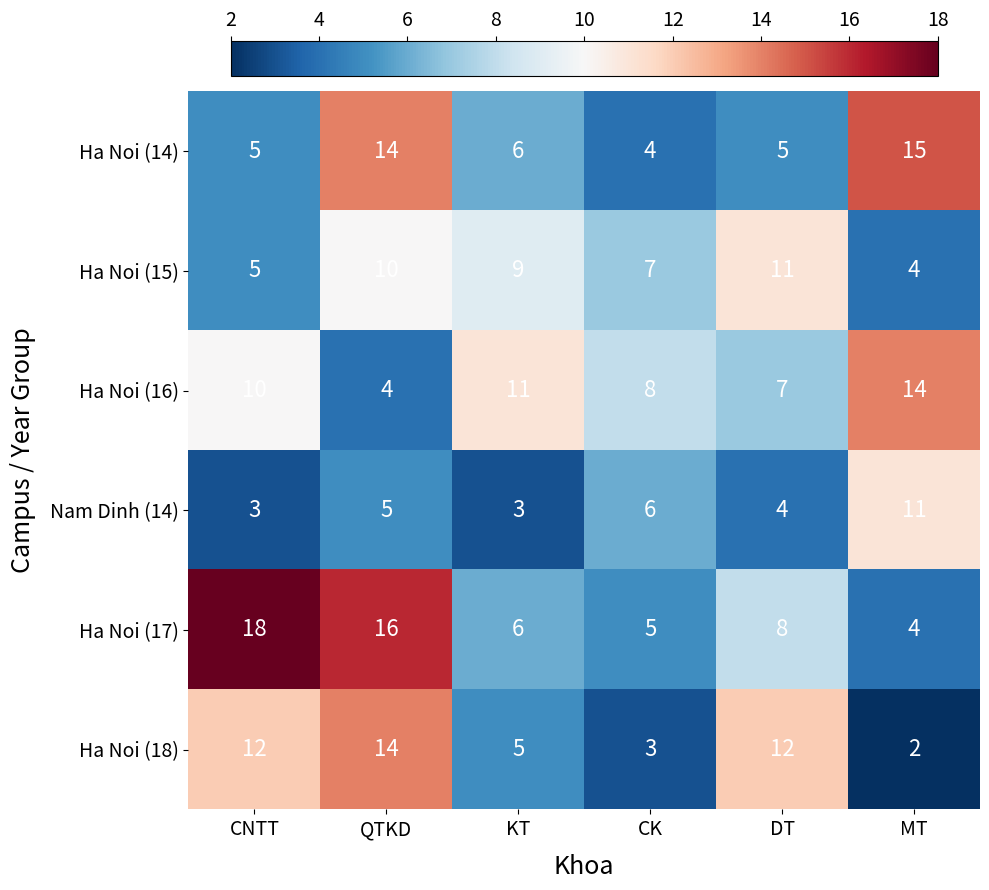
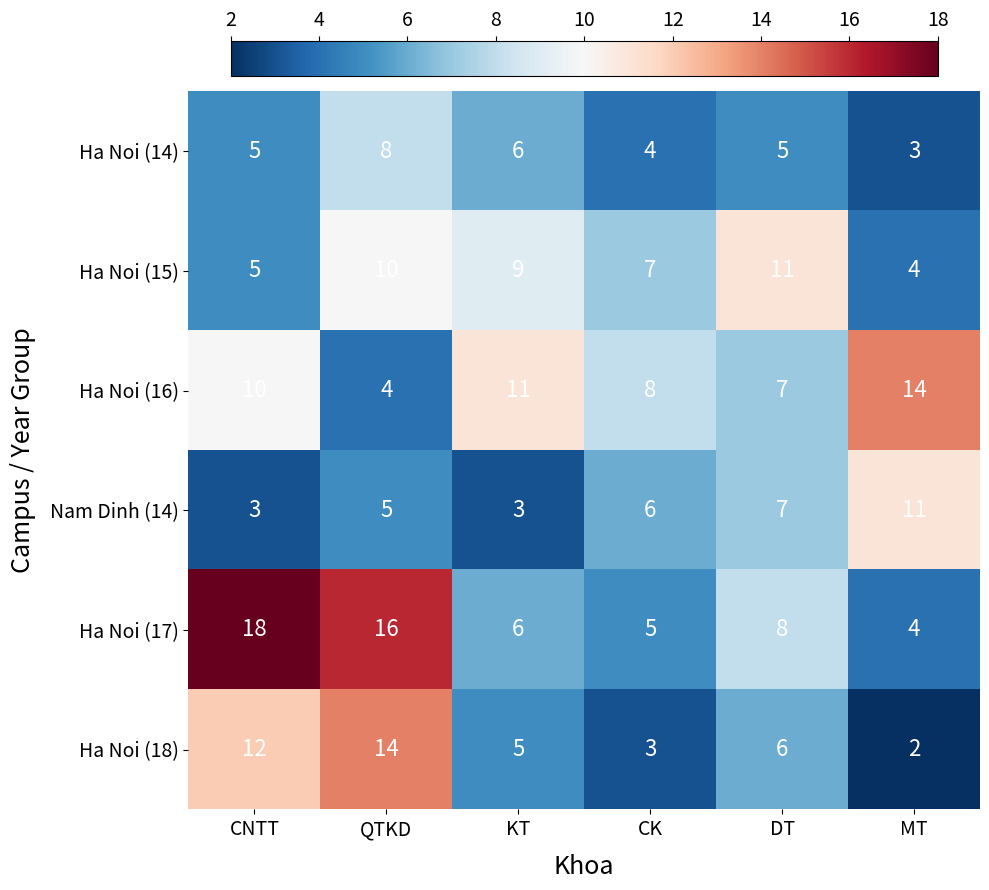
Ha Noi (14), QTKD: 14 -> 8
Ha Noi (14), MT: 15 -> 3
Nam Dinh (14), DT: 4 -> 7
Ha Noi (18), DT: 12 -> 6
